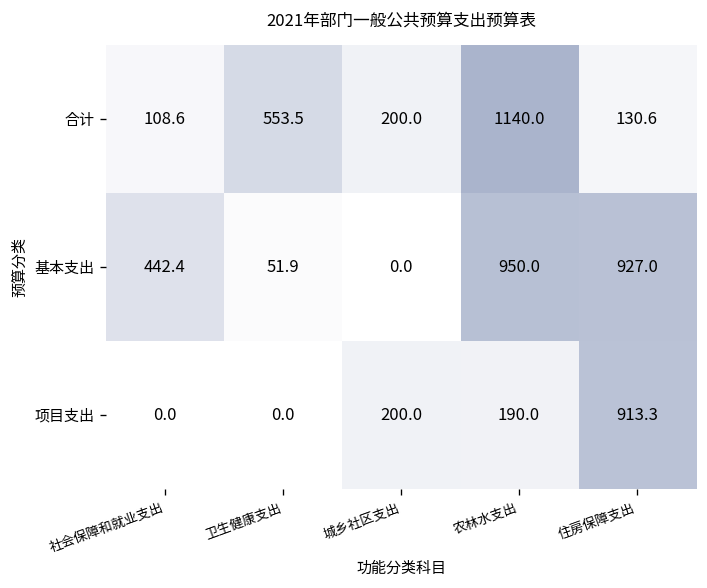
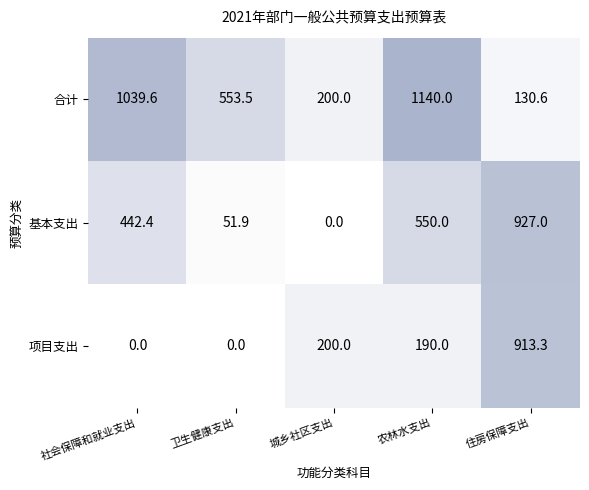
合计, 社会保障和就业支出: 108.6 -> 1039.6
基本支出, 农林水支出: 950.0 -> 550.0
